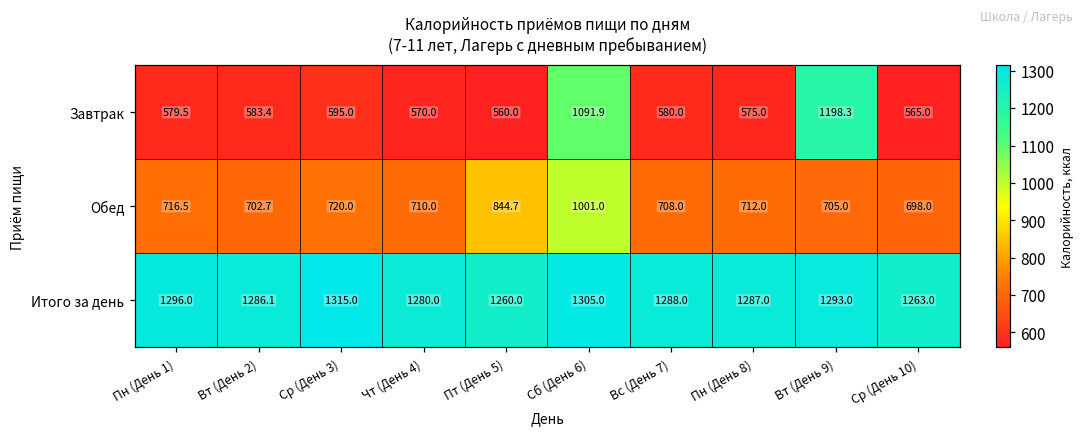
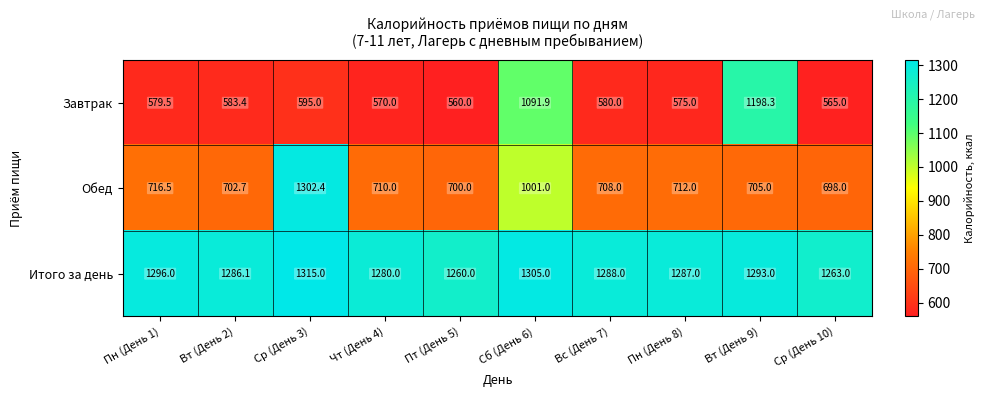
Обед, Ср (День 3): 720.0 -> 1302.4
Обед, Пт (День 5): 844.7 -> 700.0
